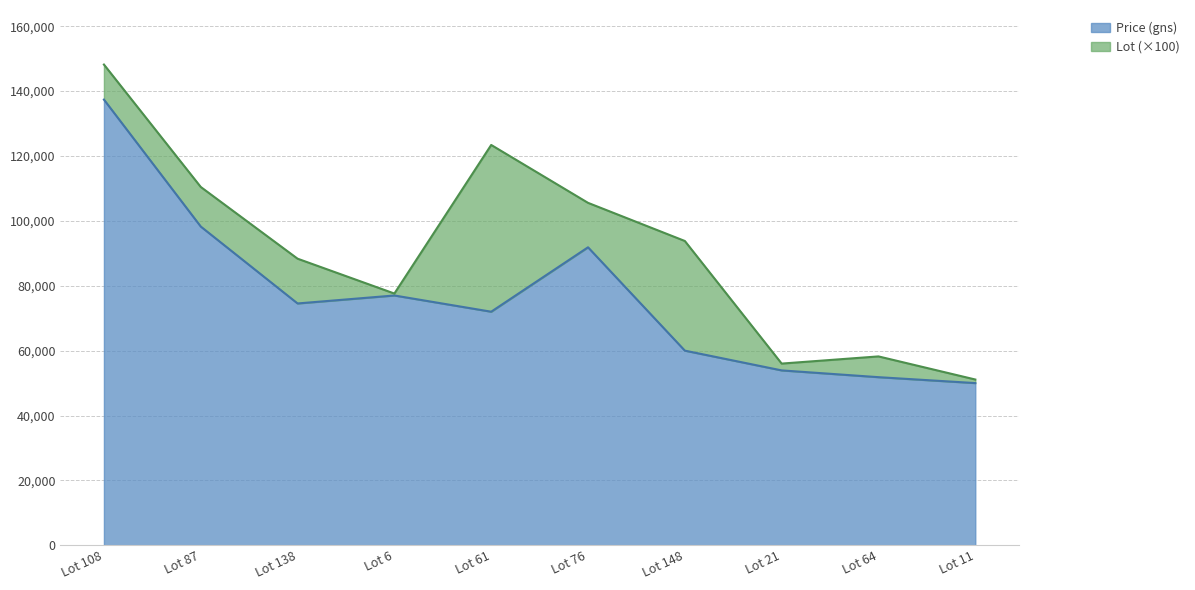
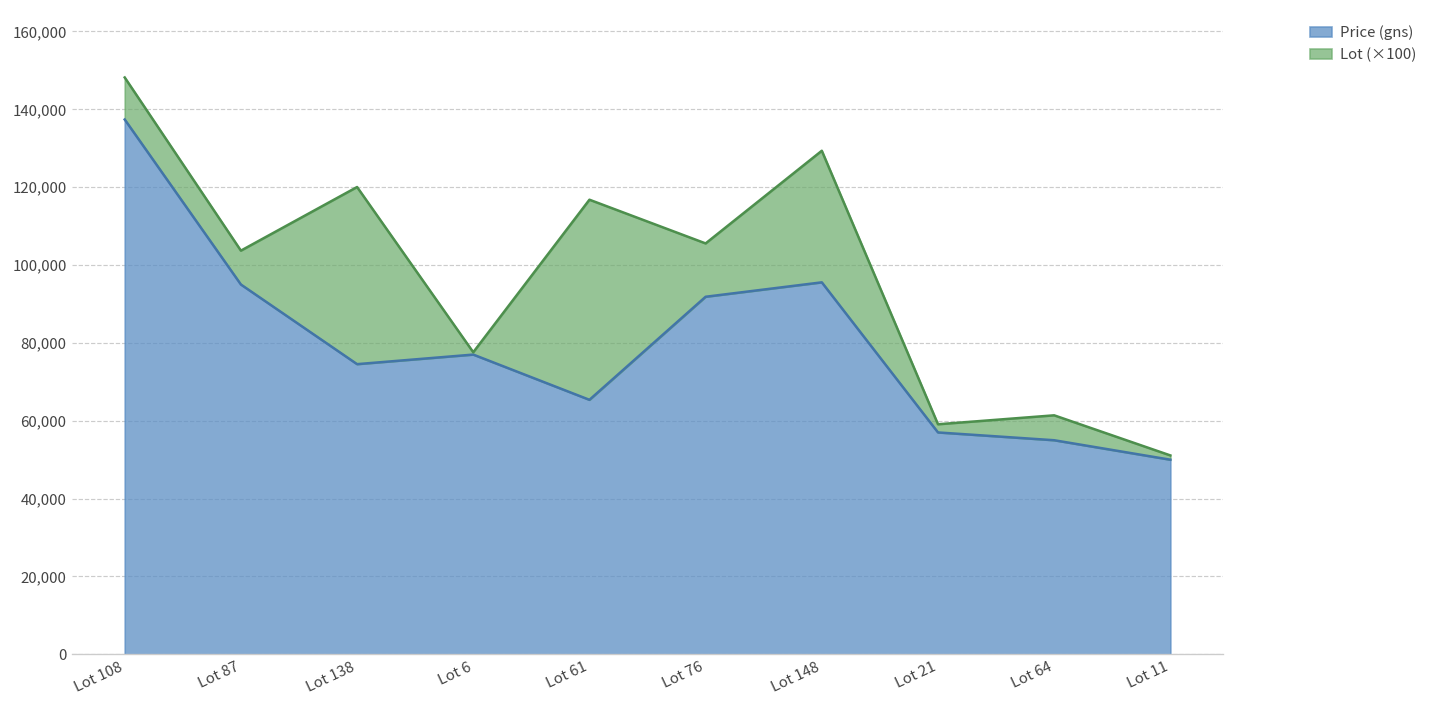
Price (gns), Lot 87: 98,000 -> 95,000
Lot (×100), Lot 87: 12,000 -> 9,000
Lot (×100), Lot 138: 14,000 -> 46,000
Price (gns), Lot 61: 72,000 -> 65,000
Price (gns), Lot 148: 60,000 -> 96,000
Price (gns), Lot 21: 54,000 -> 57,000
Price (gns), Lot 64: 52,000 -> 55,000
